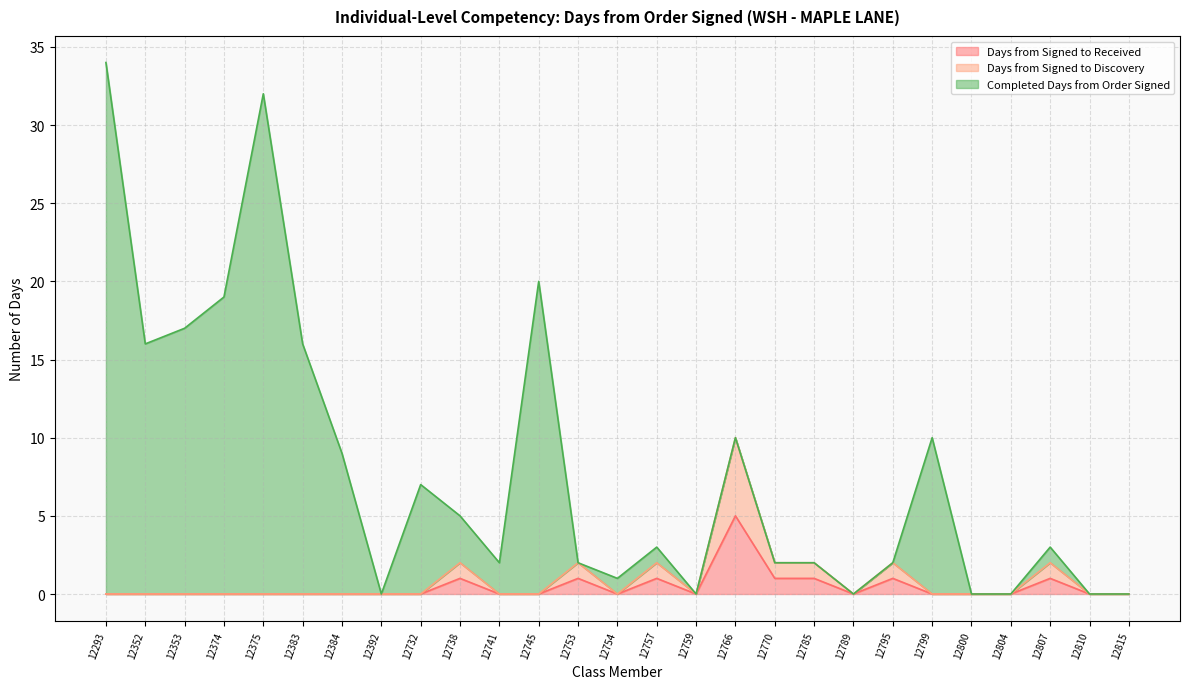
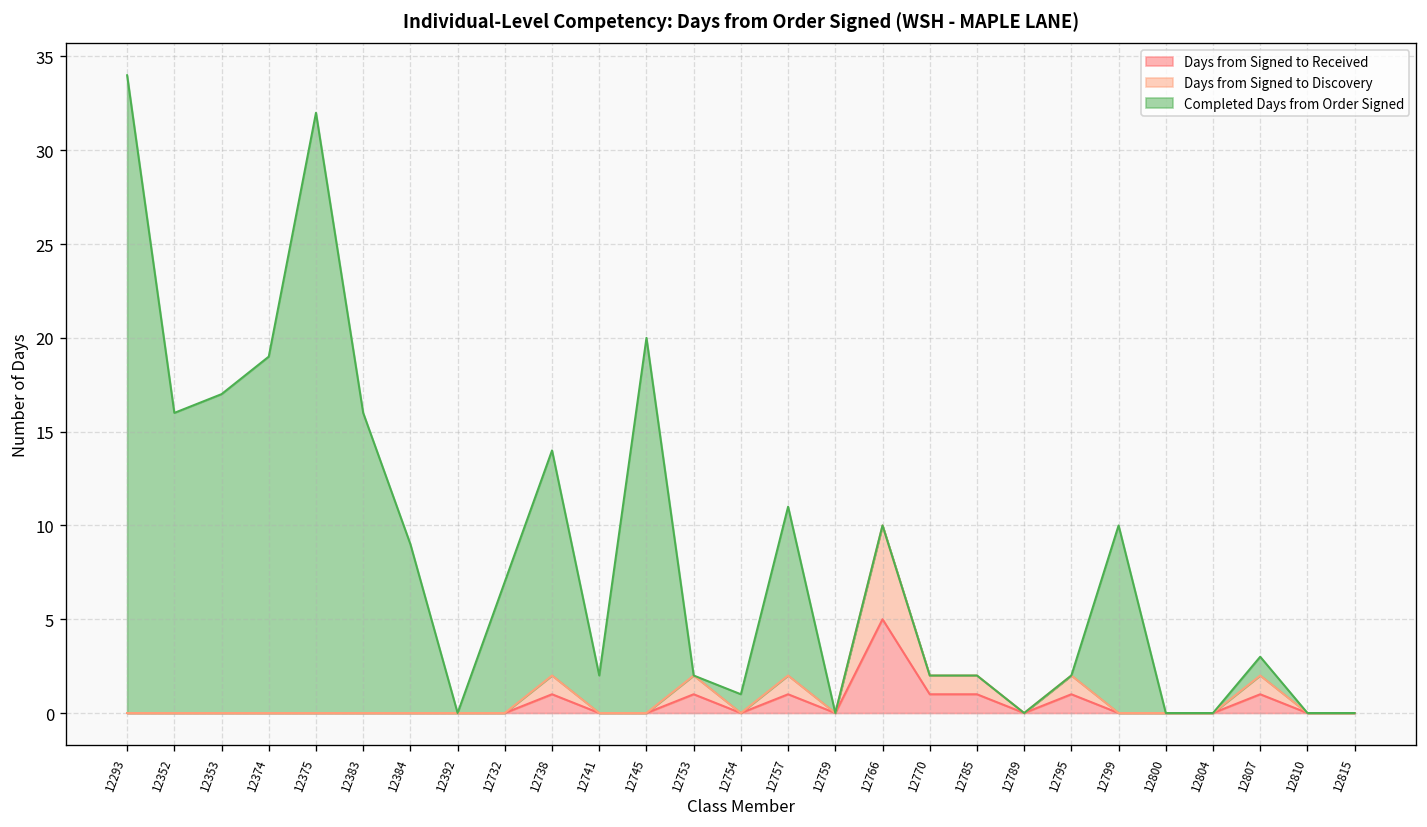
Completed Days from Order Signed, 12738: 3 -> 12
Completed Days from Order Signed, 12757: 1 -> 9
